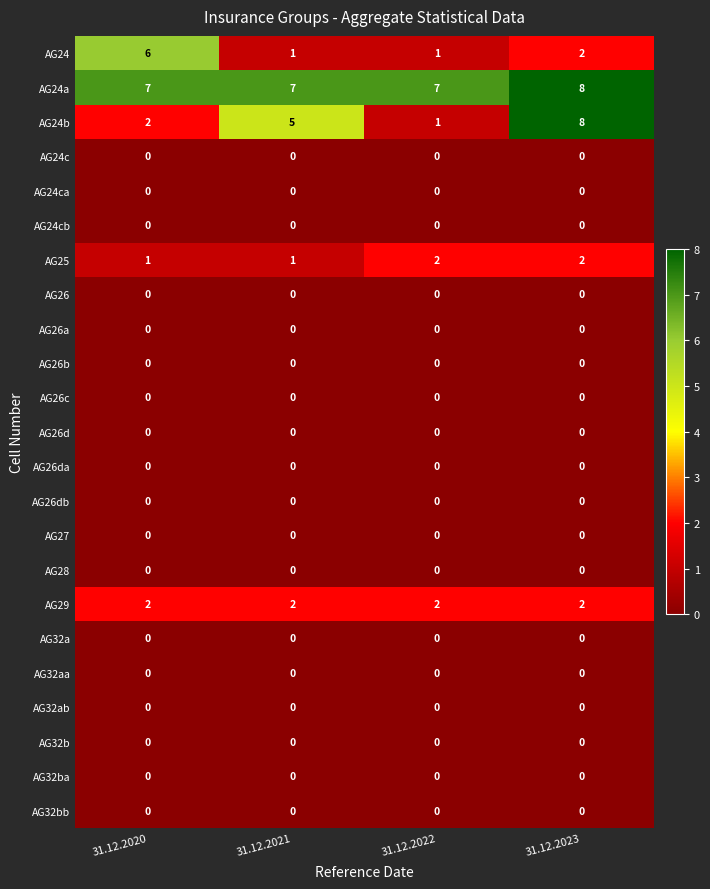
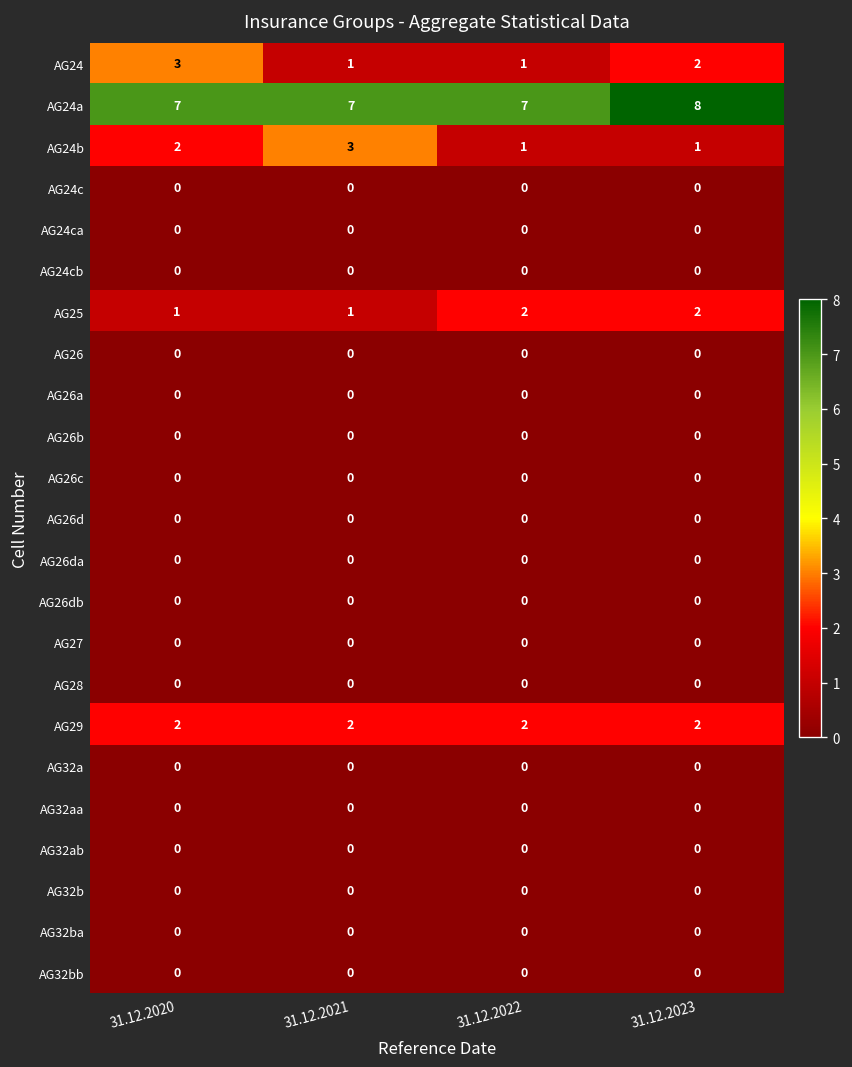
AG24, 31.12.2020: 6 -> 3
AG24b, 31.12.2021: 5 -> 3
AG24b, 31.12.2023: 8 -> 1
